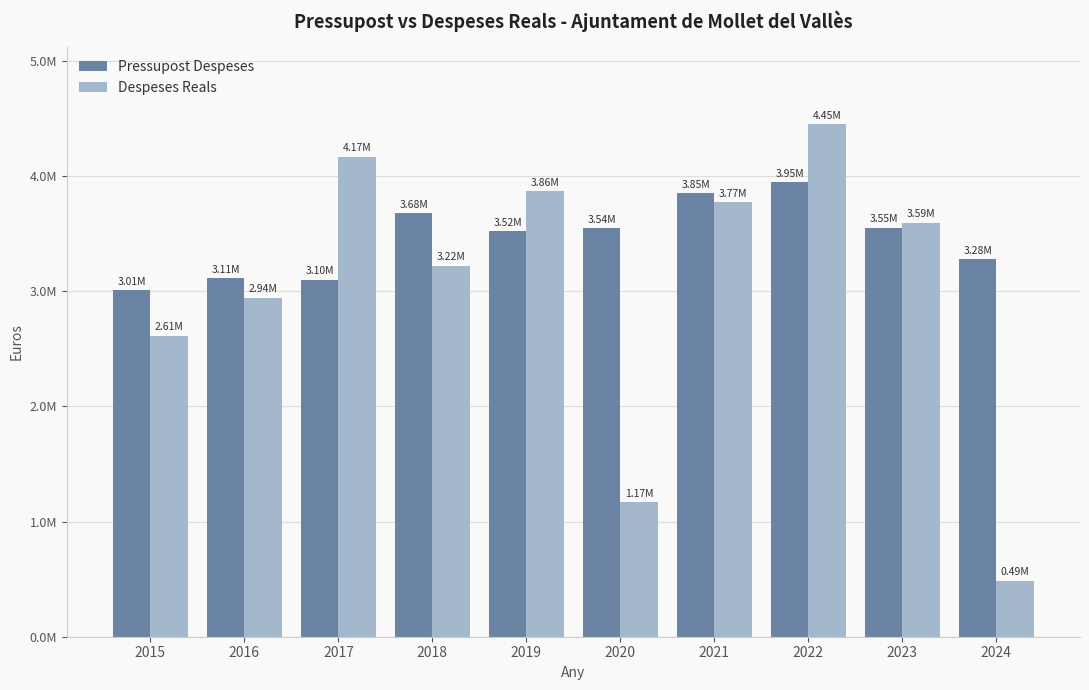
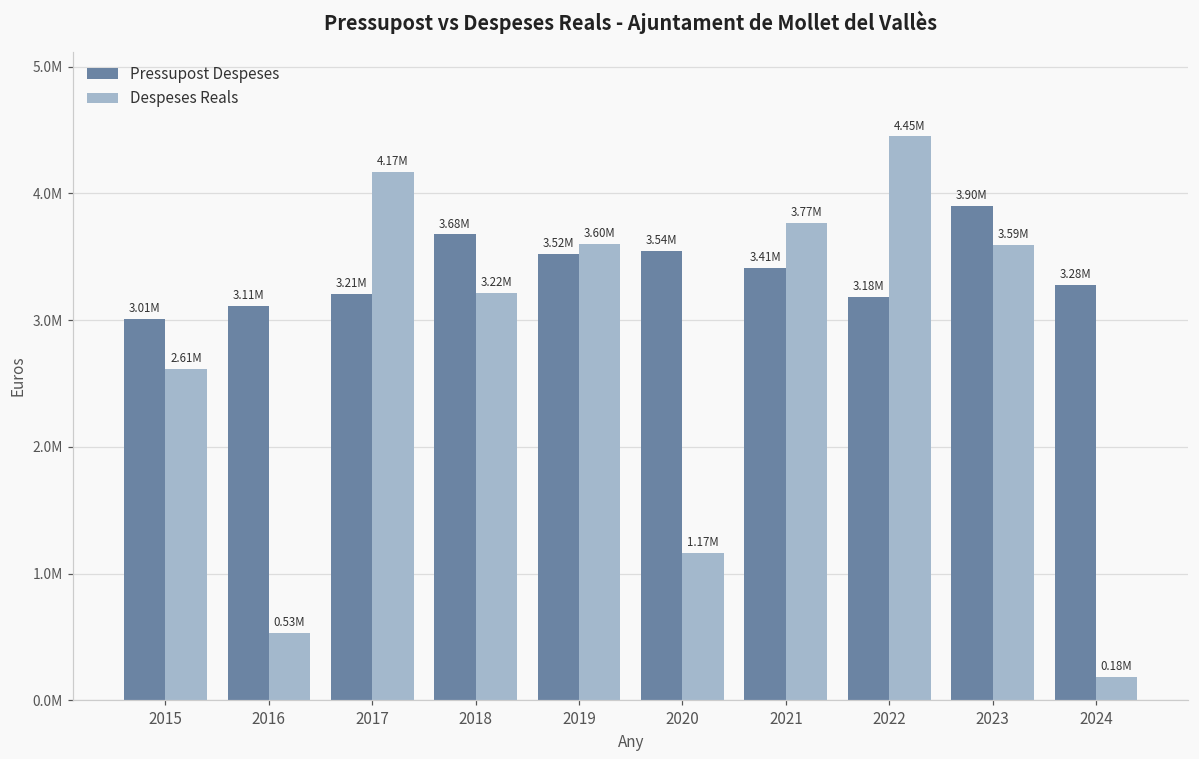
Despeses Reals, 2016: 2.94M -> 0.53M
Pressupost Despeses, 2017: 3.10M -> 3.21M
Despeses Reals, 2019: 3.86M -> 3.60M
Pressupost Despeses, 2021: 3.85M -> 3.41M
Pressupost Despeses, 2022: 3.95M -> 3.18M
Pressupost Despeses, 2023: 3.55M -> 3.90M
Despeses Reals, 2024: 0.49M -> 0.18M
